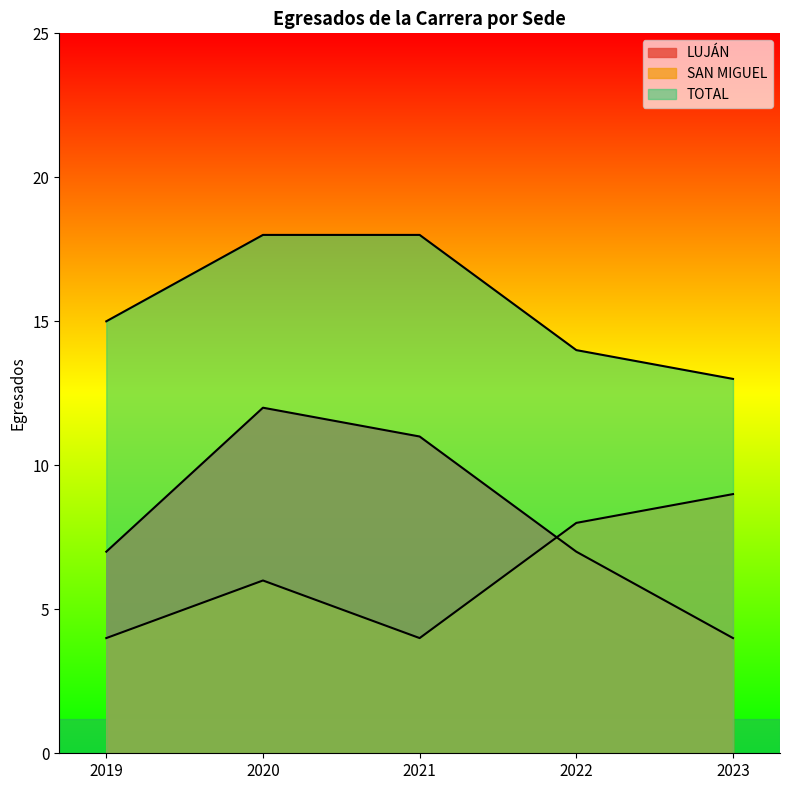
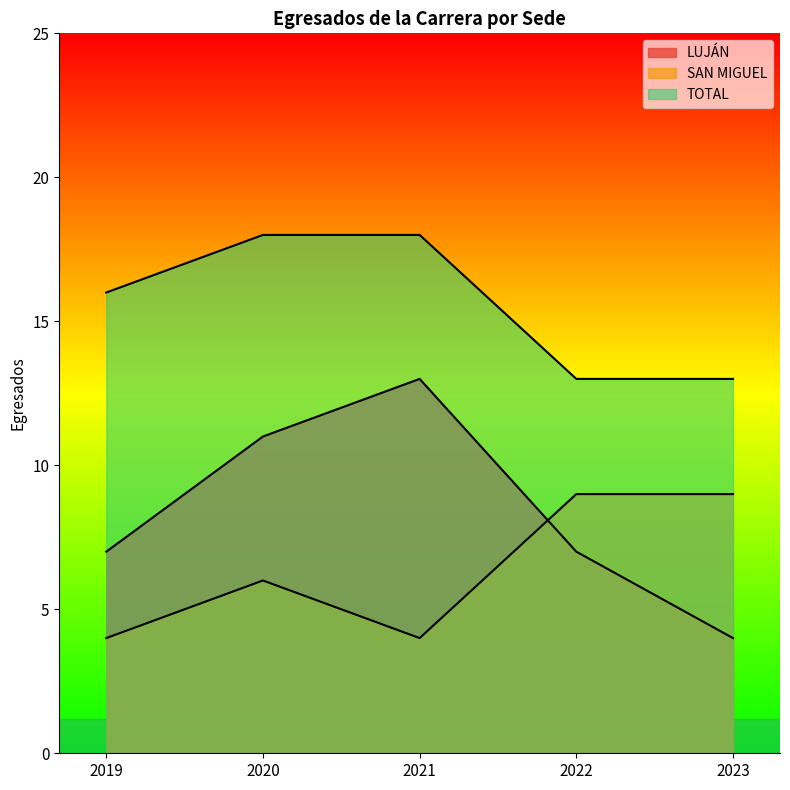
TOTAL, 2019: 15 -> 16
LUJÁN, 2020: 12 -> 11
LUJÁN, 2021: 11 -> 13
SAN MIGUEL, 2022: 8 -> 9
TOTAL, 2022: 14 -> 13
